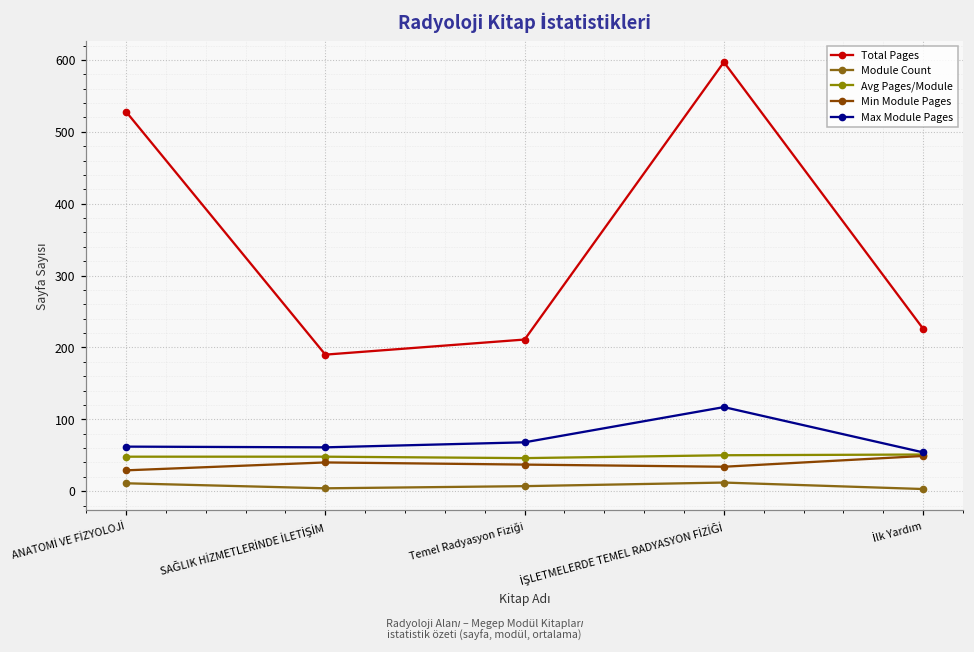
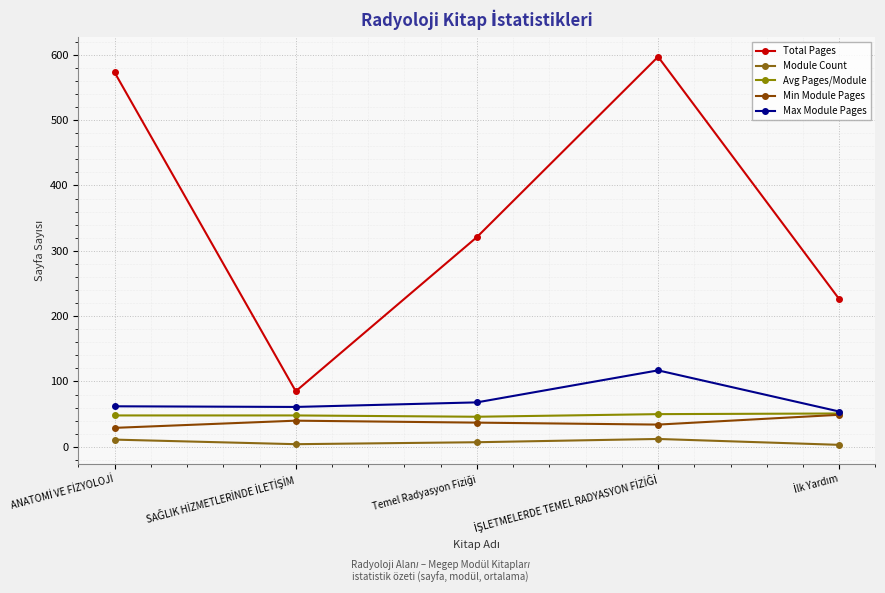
Total Pages, ANATOMİ VE FİZYOLOJİ: 530 -> 570
Total Pages, SAĞLIK HİZMETLERİNDE İLETİŞİM: 190 -> 90
Total Pages, Temel Radyasyon Fiziği: 210 -> 320
